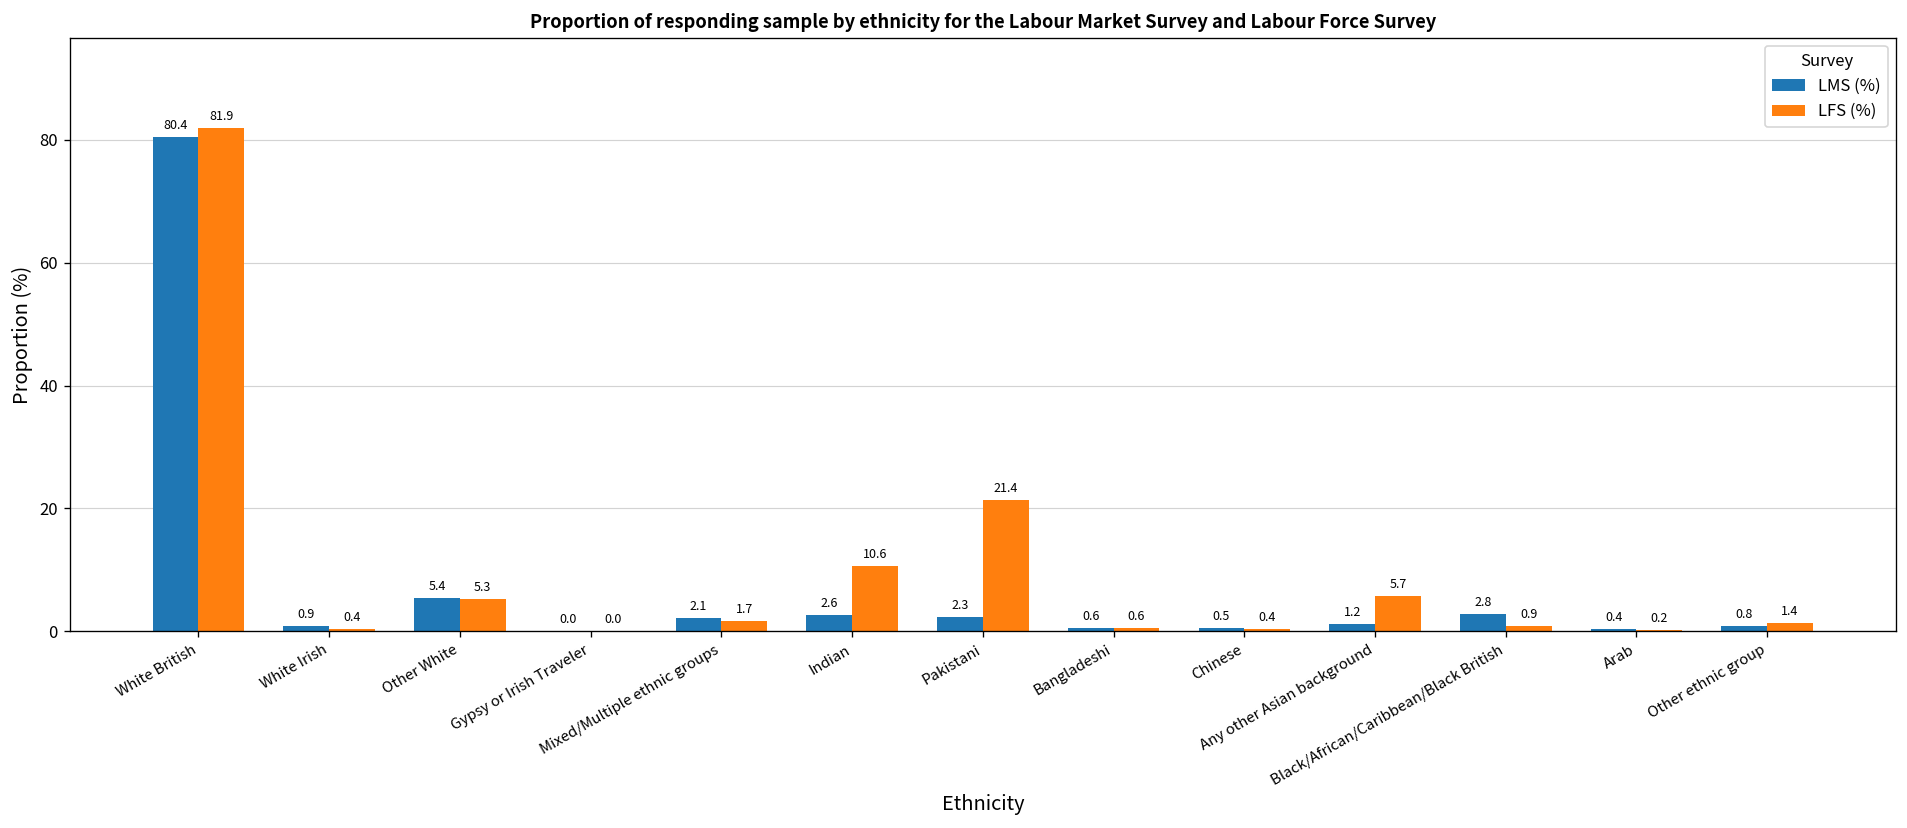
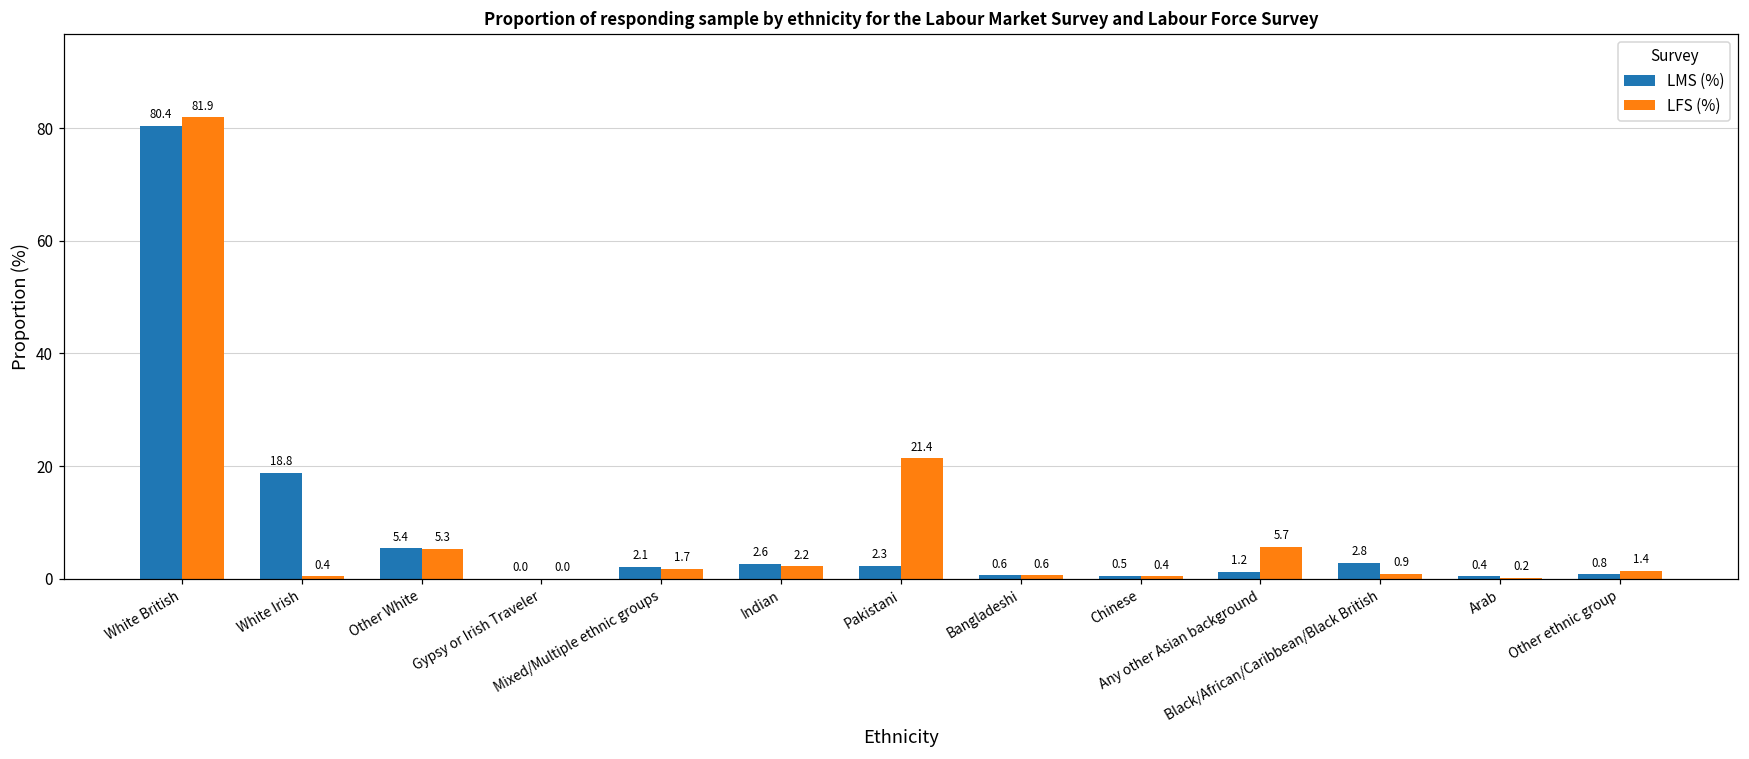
LMS (%), White Irish: 0.9 -> 18.8
LFS (%), Indian: 10.6 -> 2.2
